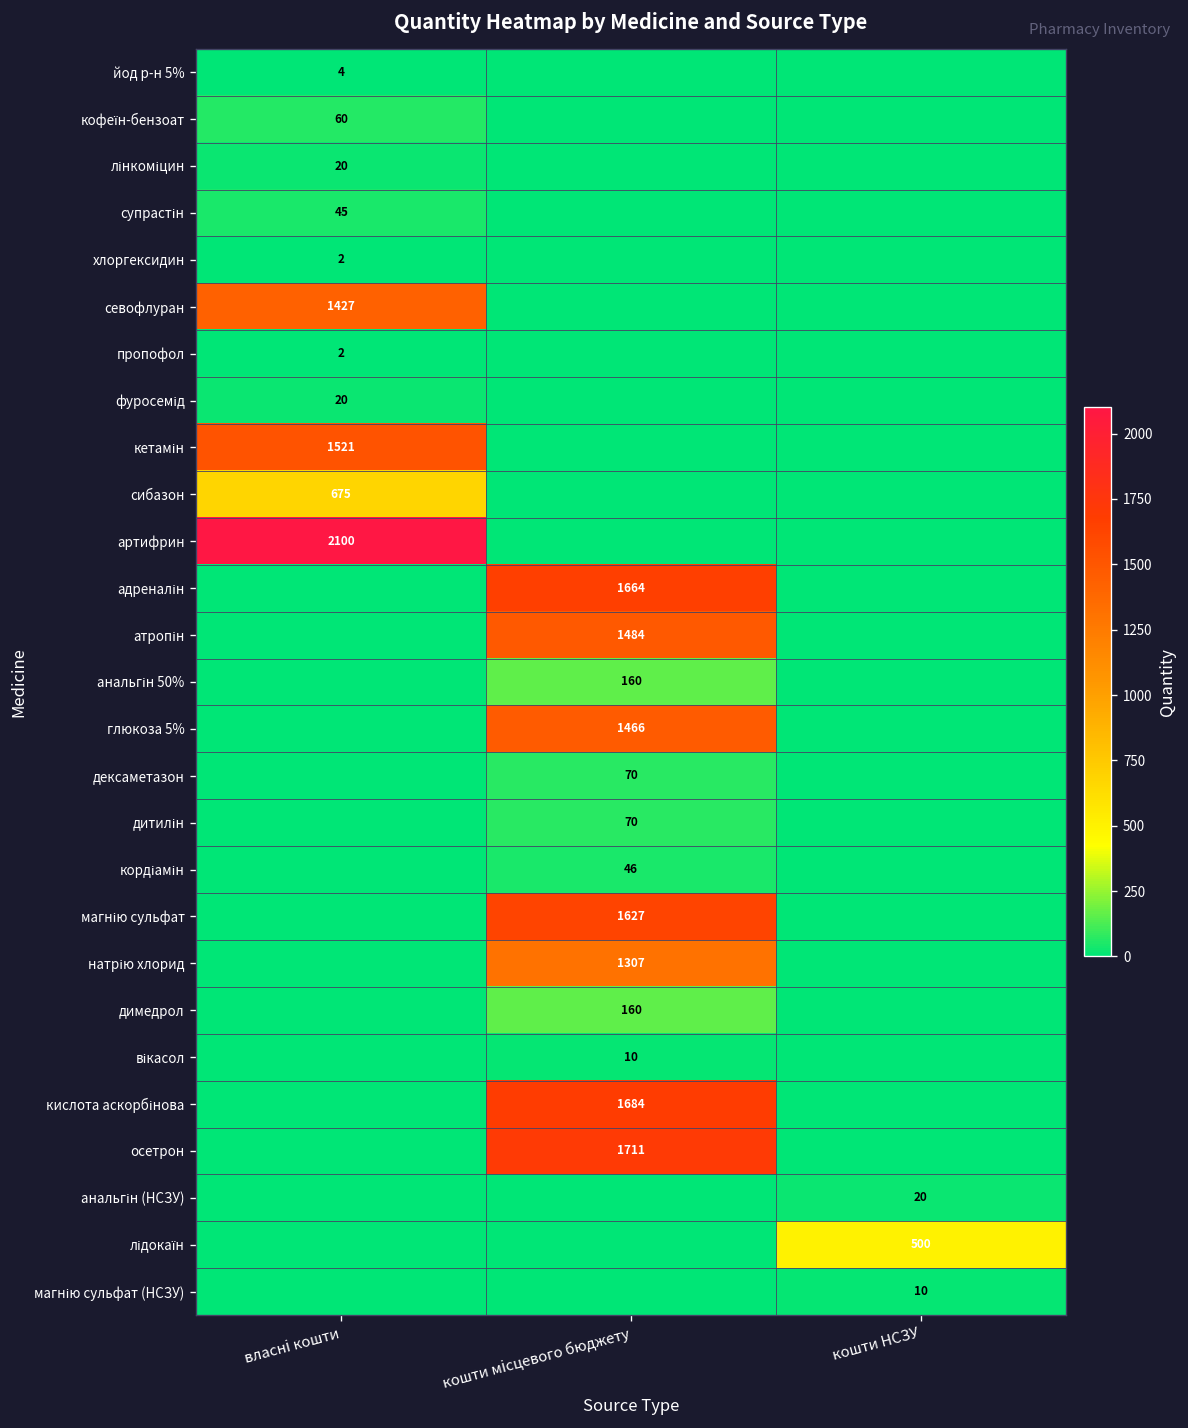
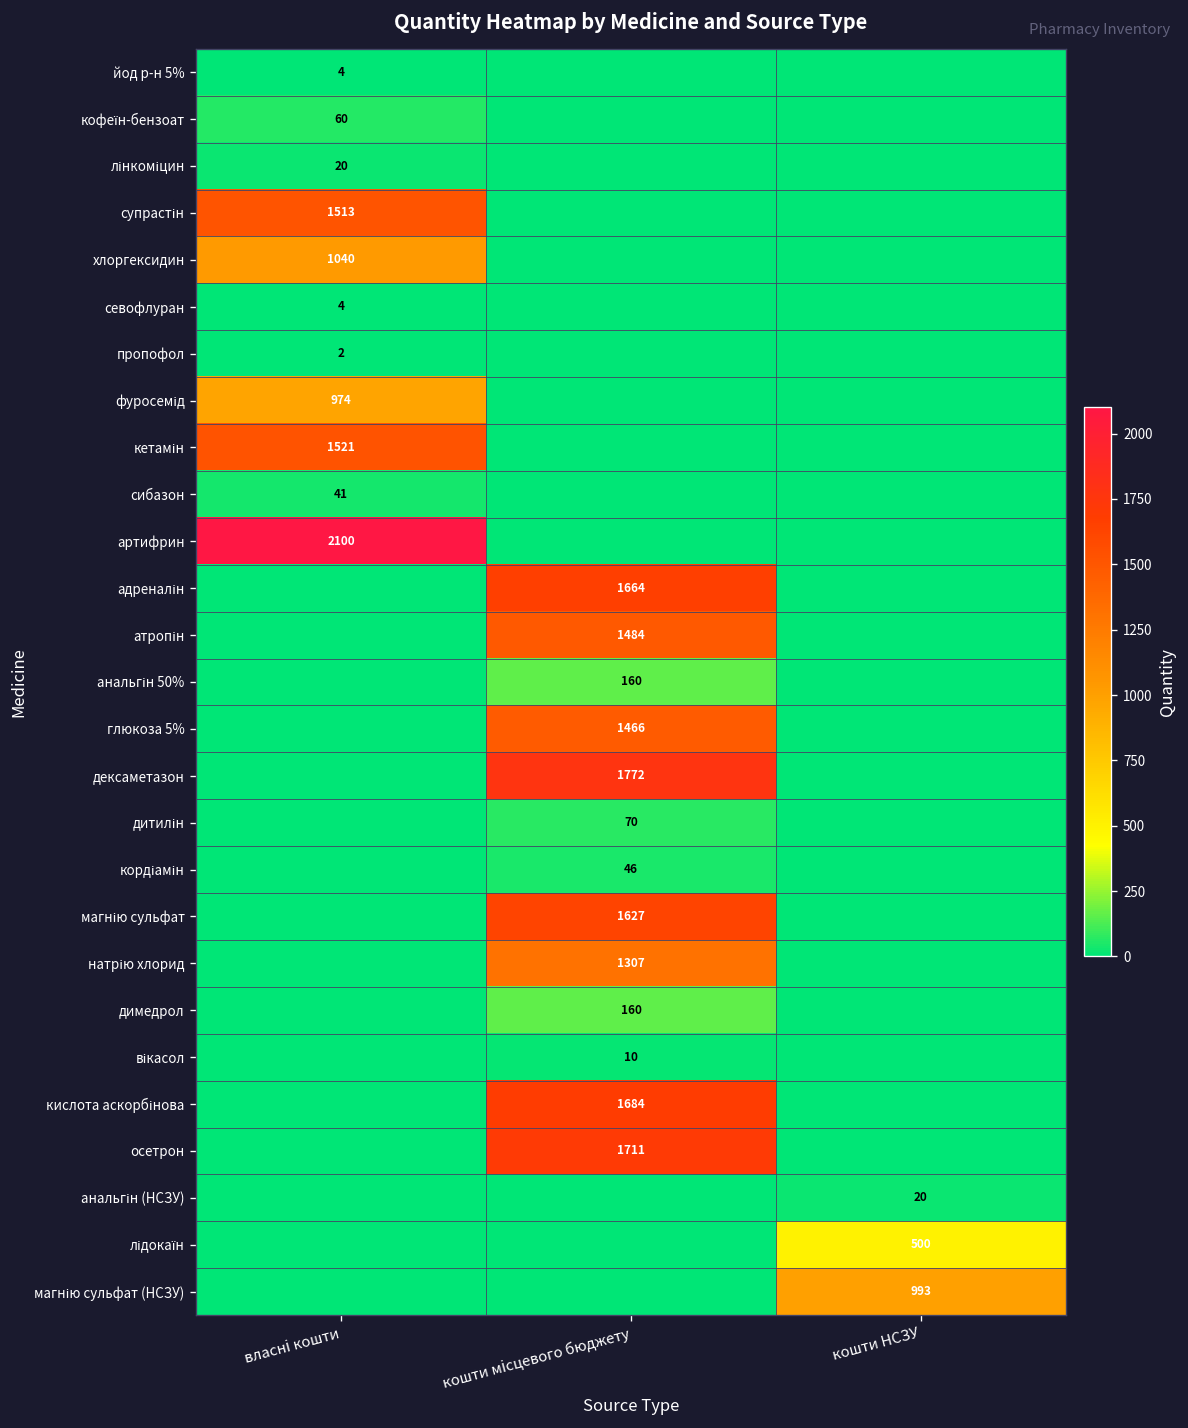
супрастін, власні кошти: 45 -> 1513
хлоргексидин, власні кошти: 2 -> 1040
севофлуран, власні кошти: 1427 -> 4
фуросемід, власні кошти: 20 -> 974
сибазон, власні кошти: 675 -> 41
дексаметазон, кошти місцевого бюджету: 70 -> 1772
магнію сульфат (НСЗУ), кошти НСЗУ: 10 -> 993
